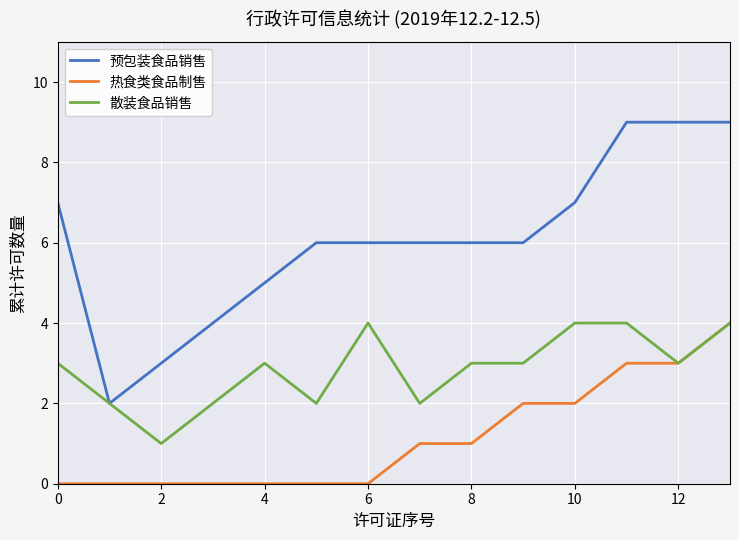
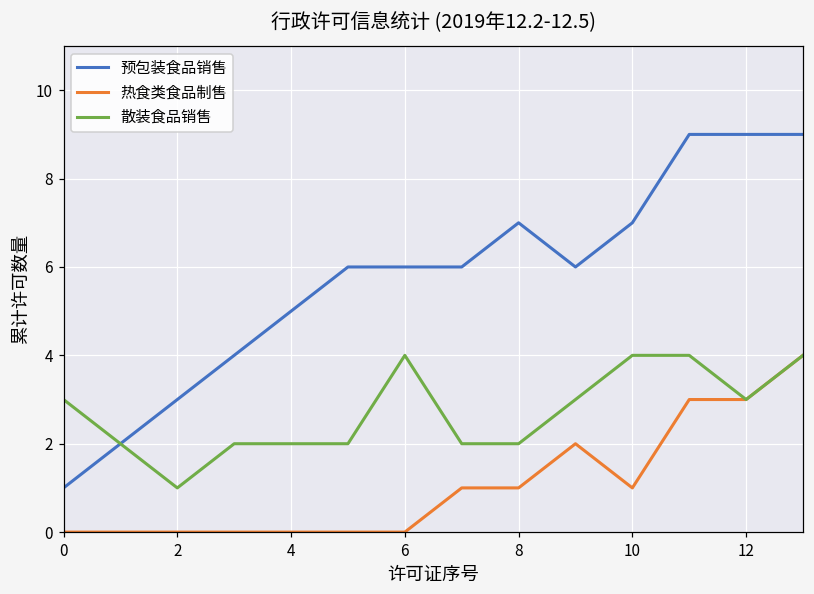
预包装食品销售, 0: 7 -> 1
散装食品销售, 4: 3 -> 2
预包装食品销售, 8: 6 -> 7
散装食品销售, 8: 3 -> 2
热食类食品制售, 10: 2 -> 1
